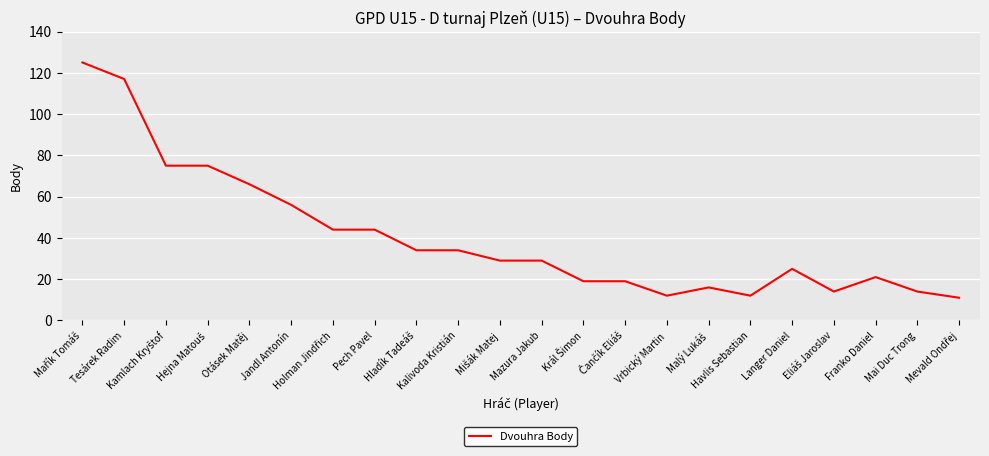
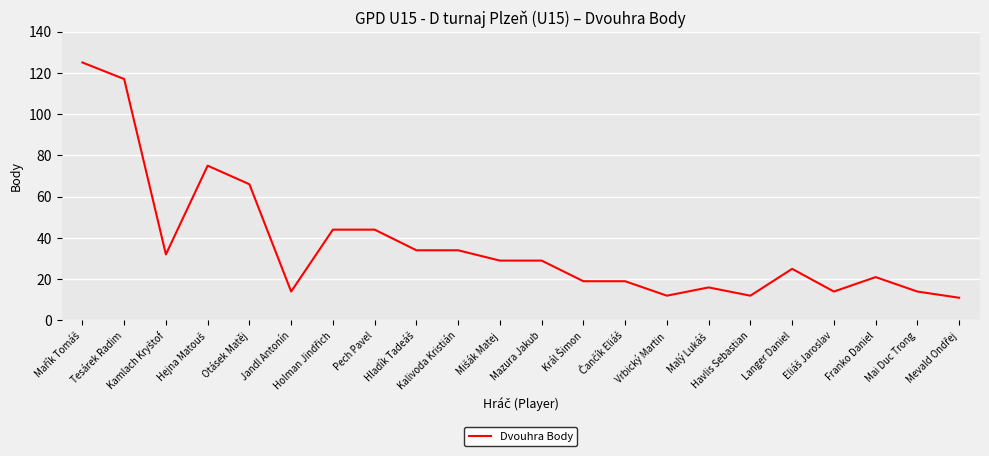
Kamlach Kryštof: 75 -> 32
Jandl Antonín: 56 -> 14
